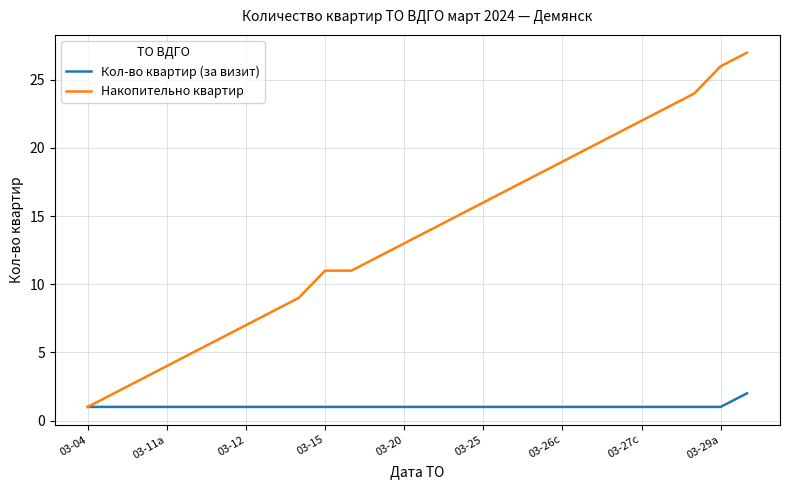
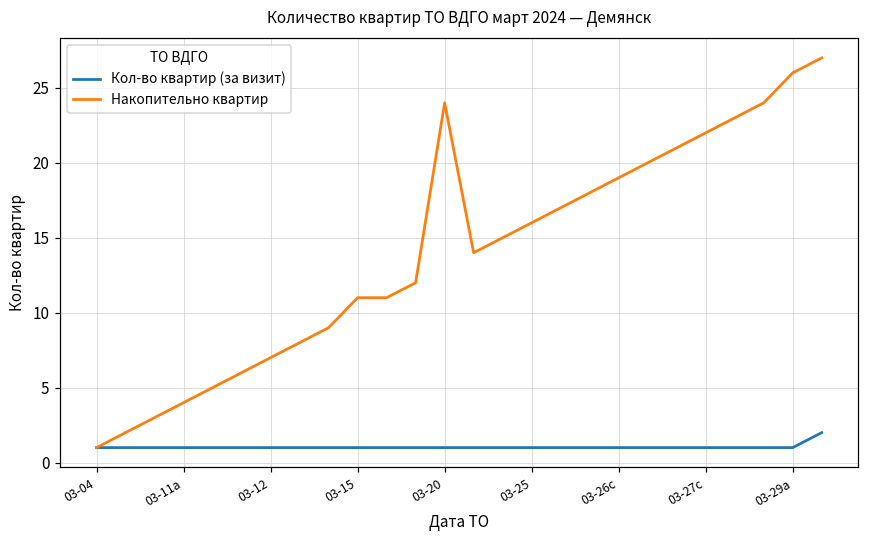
Накопительно квартир, 03-20: 13 -> 24
